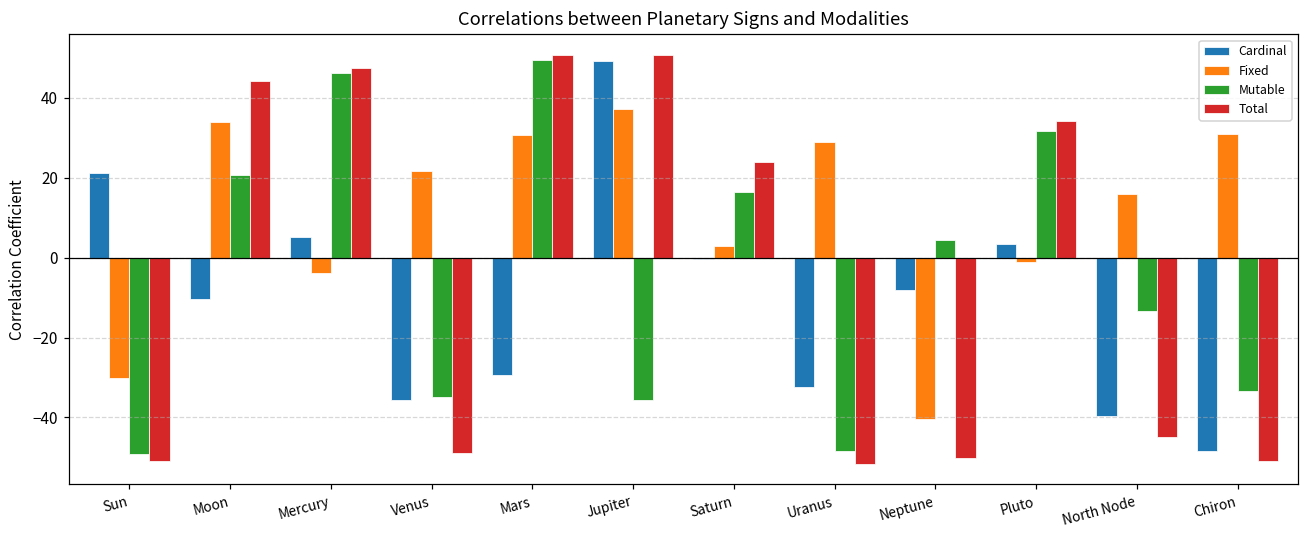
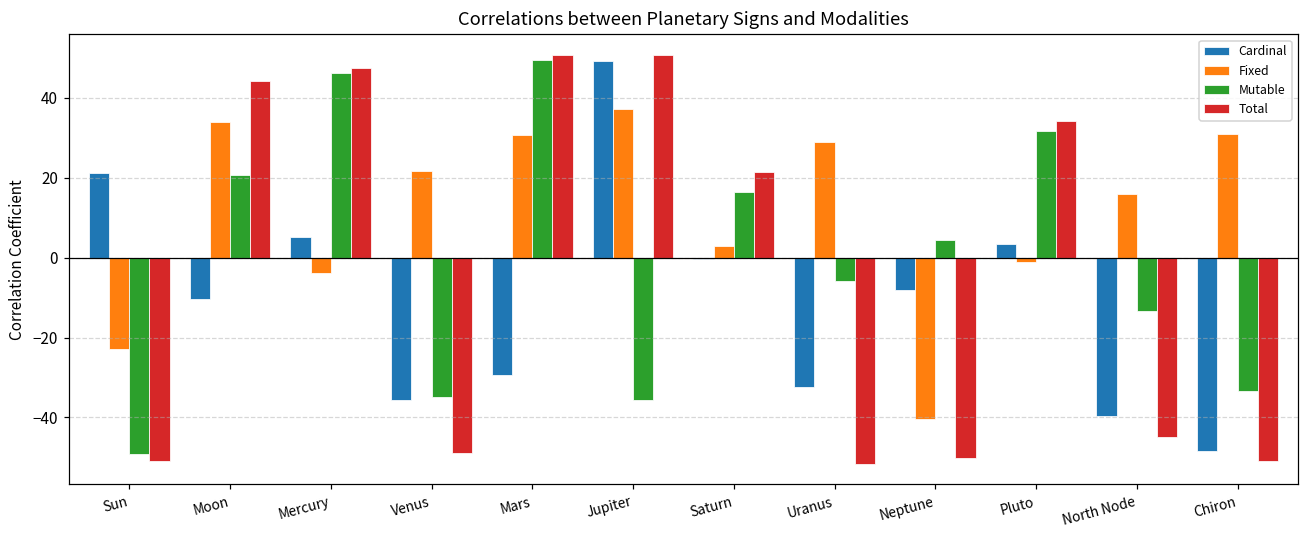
Fixed, Sun: -30 -> -23
Total, Saturn: 24 -> 21
Mutable, Uranus: -48 -> -6
